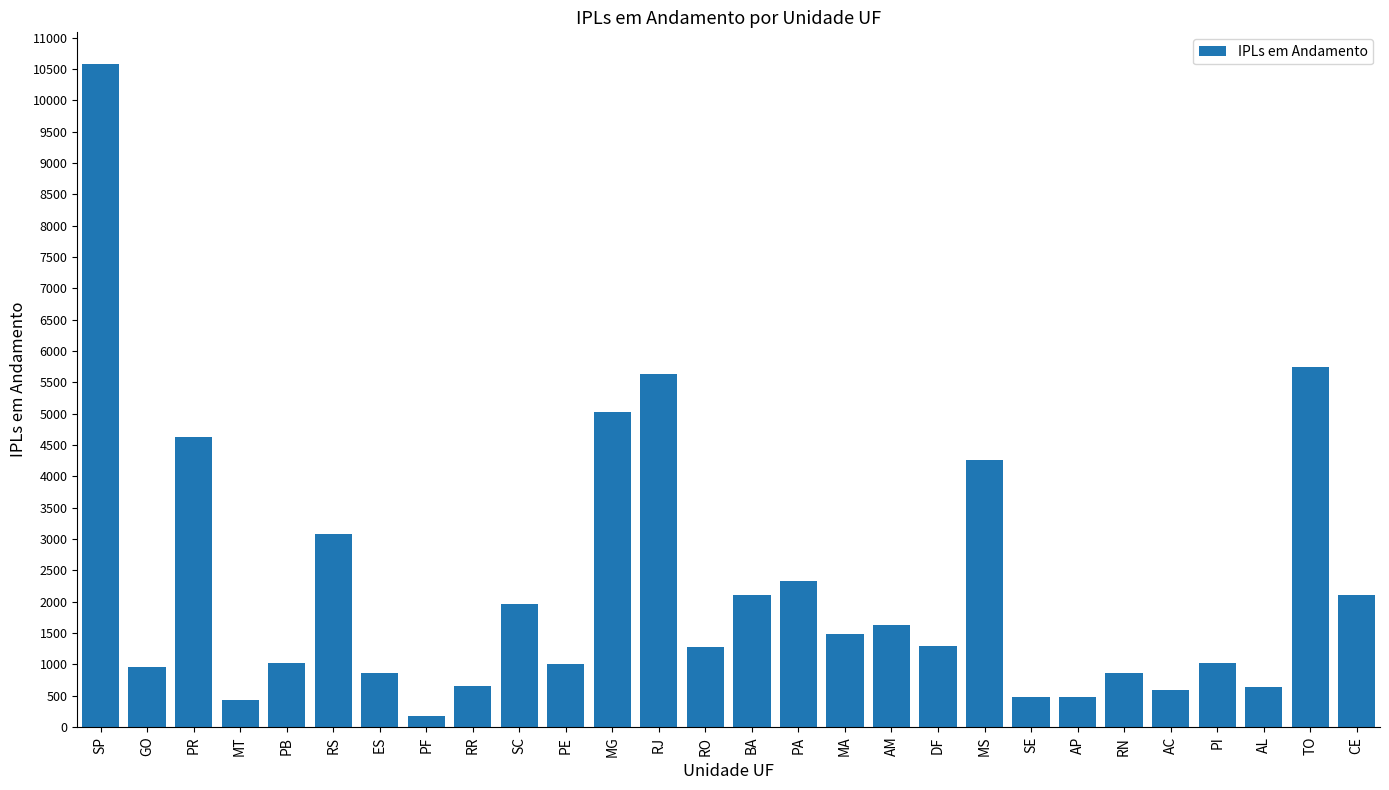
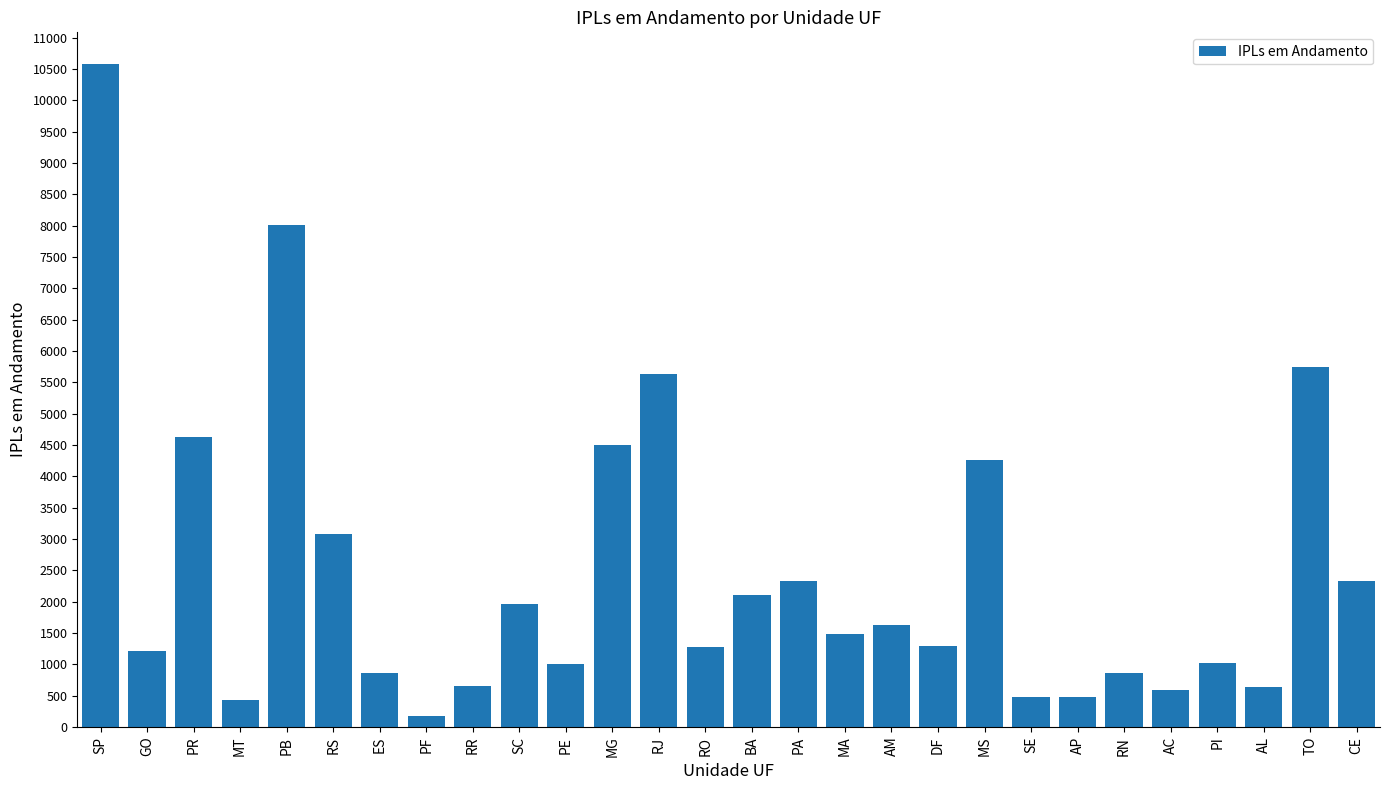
GO: 1000 -> 1200
PB: 1000 -> 8000
MG: 5000 -> 4500
CE: 2100 -> 2300
